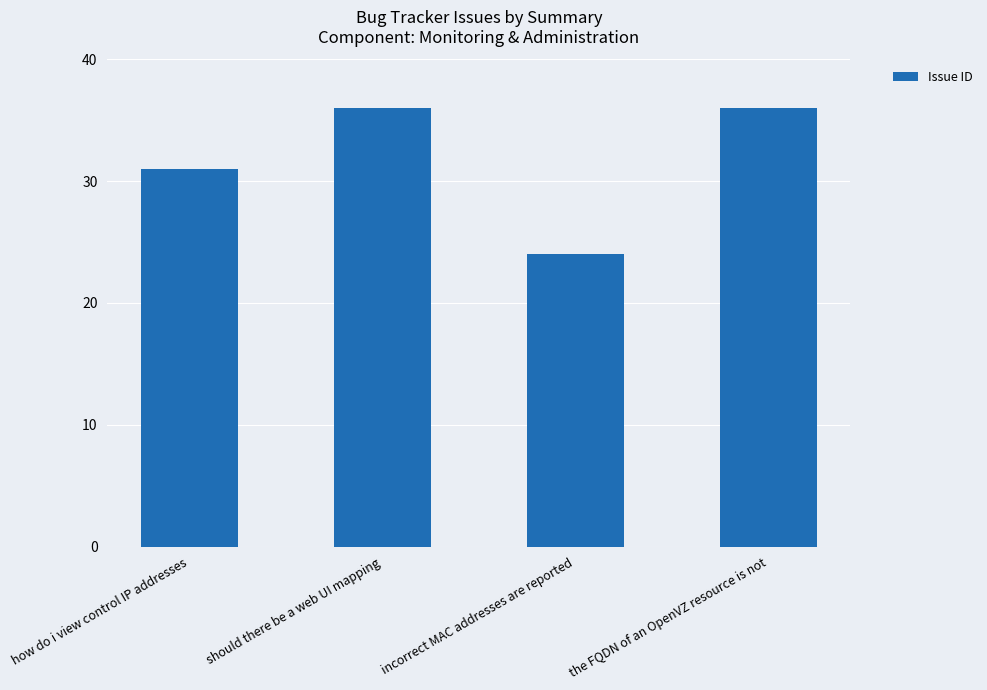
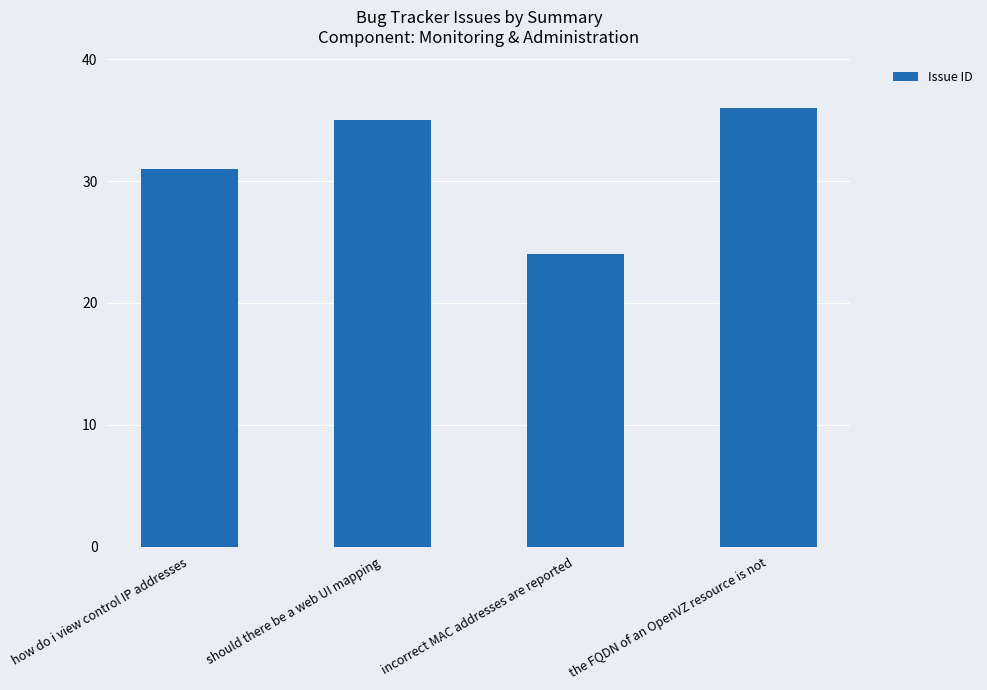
should there be a web UI mapping: 36 -> 35
